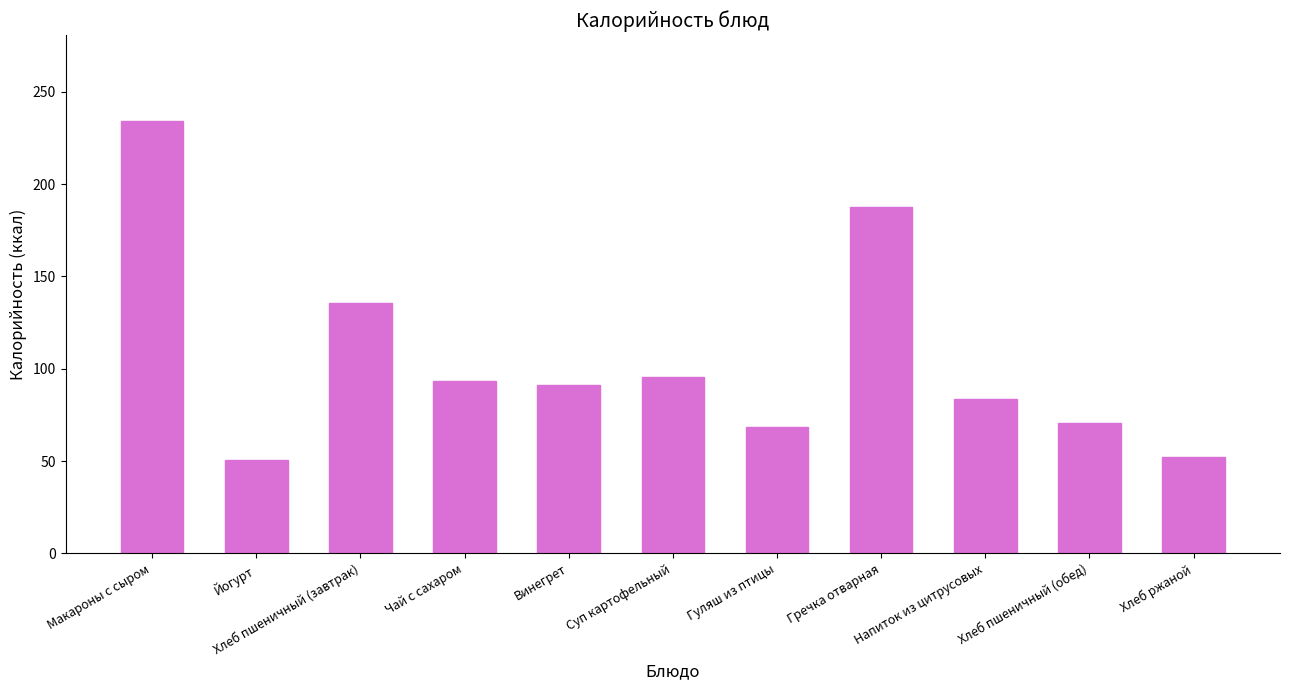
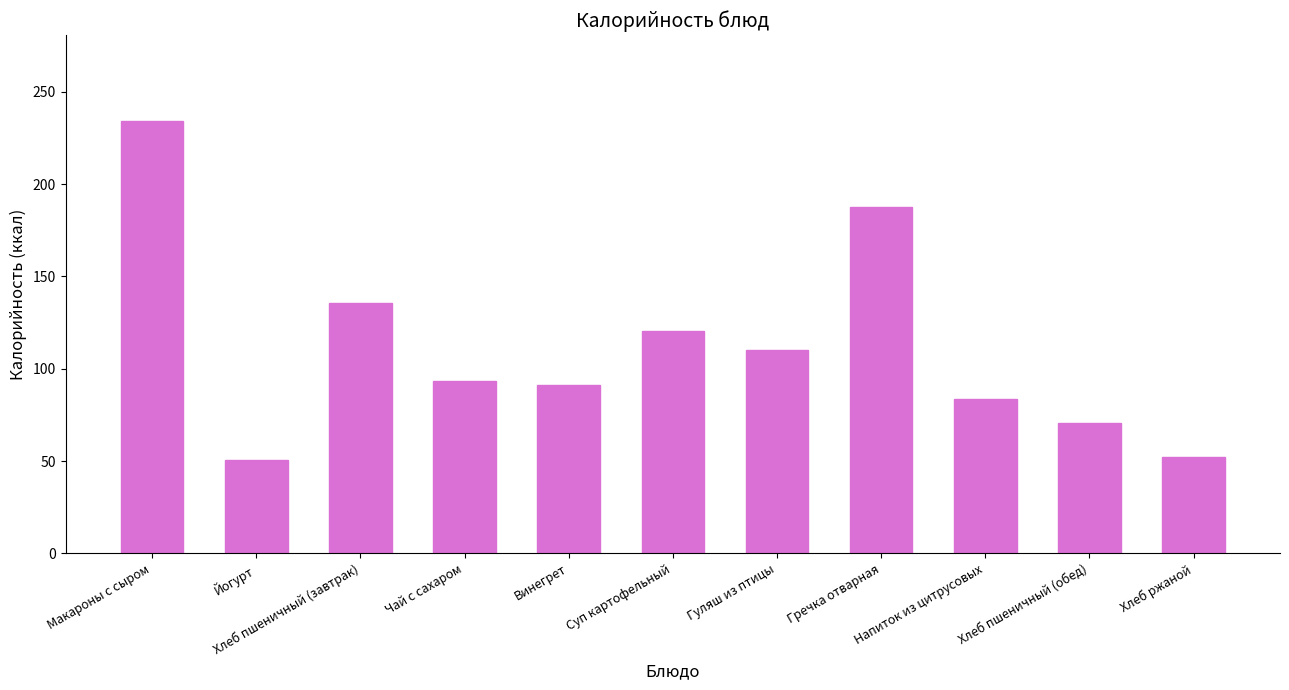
Суп картофельный: 96 -> 121
Гуляш из птицы: 69 -> 110
